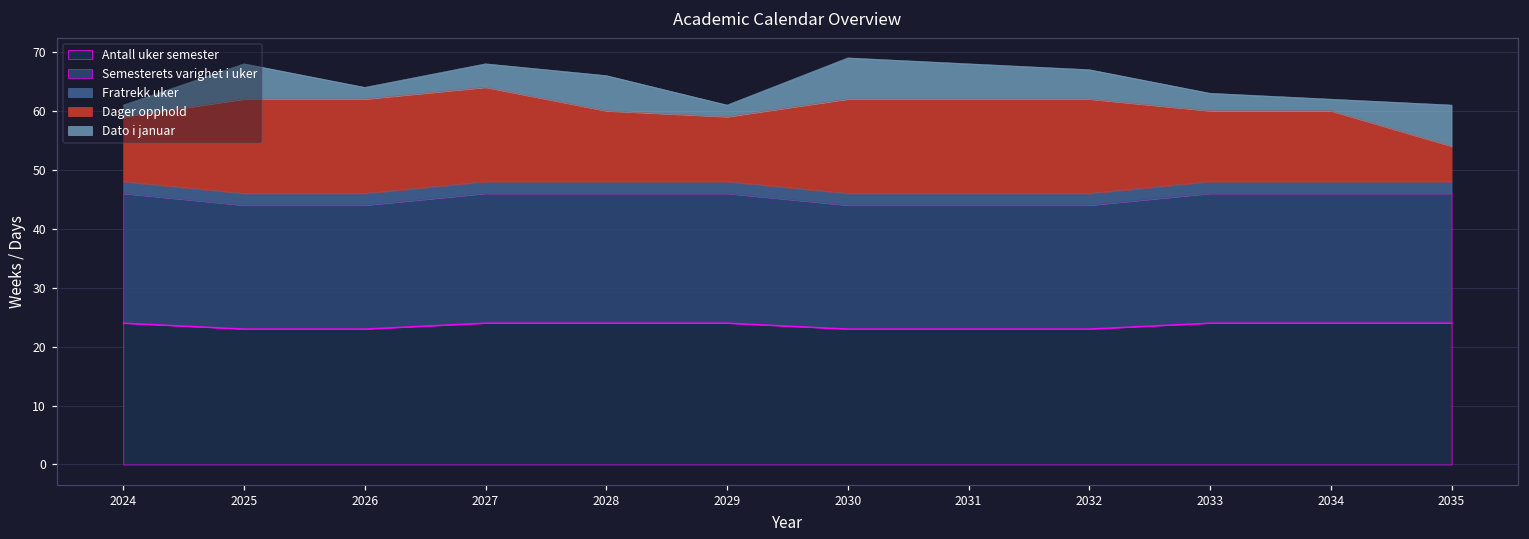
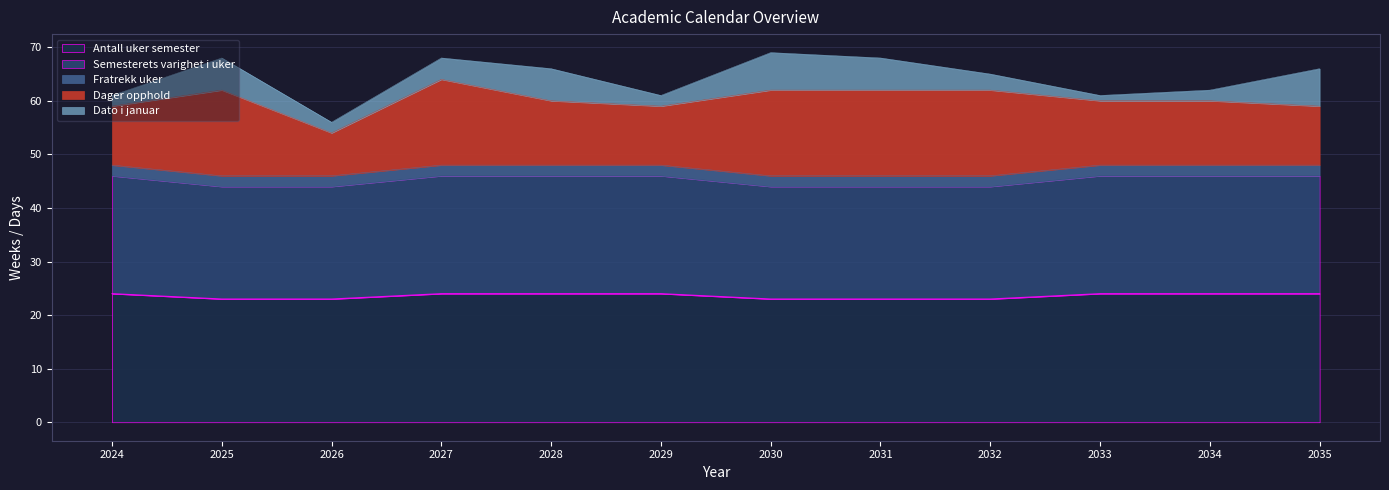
Dager opphold, 2026: 16 -> 8
Dato i januar, 2032: 5 -> 3
Dato i januar, 2033: 3 -> 1
Dager opphold, 2035: 6 -> 11
